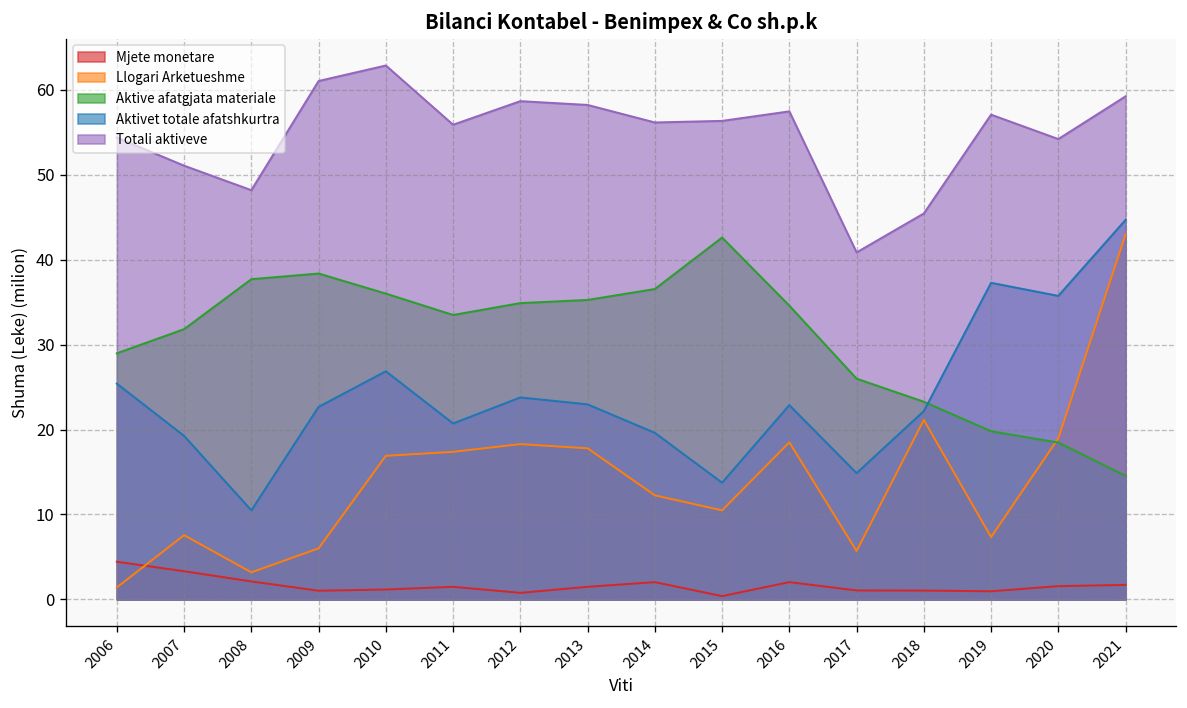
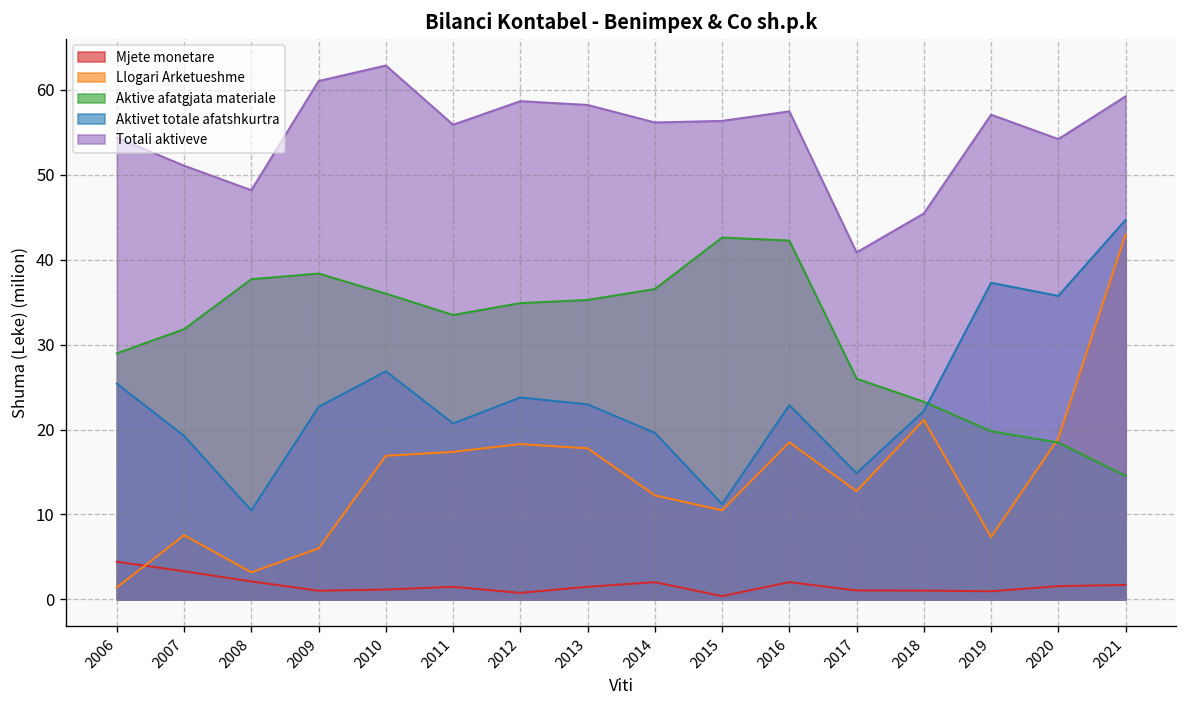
Aktivet totale afatshkurtra, 2015: 14 -> 11
Aktive afatgjata materiale, 2016: 35 -> 42
Llogari Arketueshme, 2017: 6 -> 13
